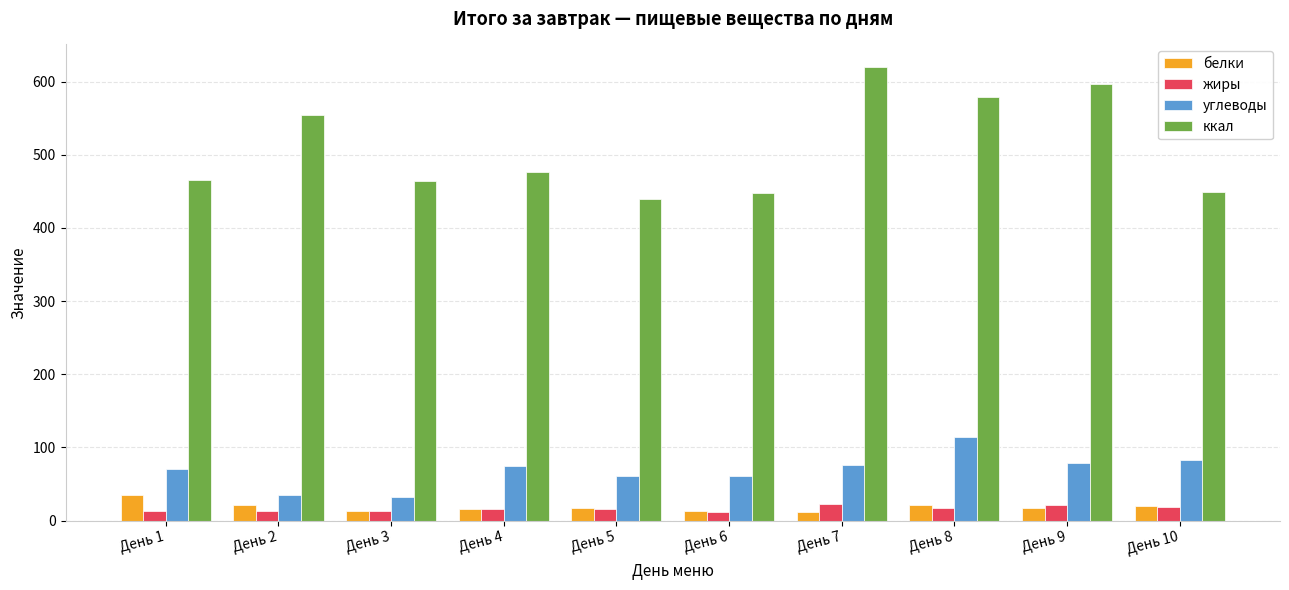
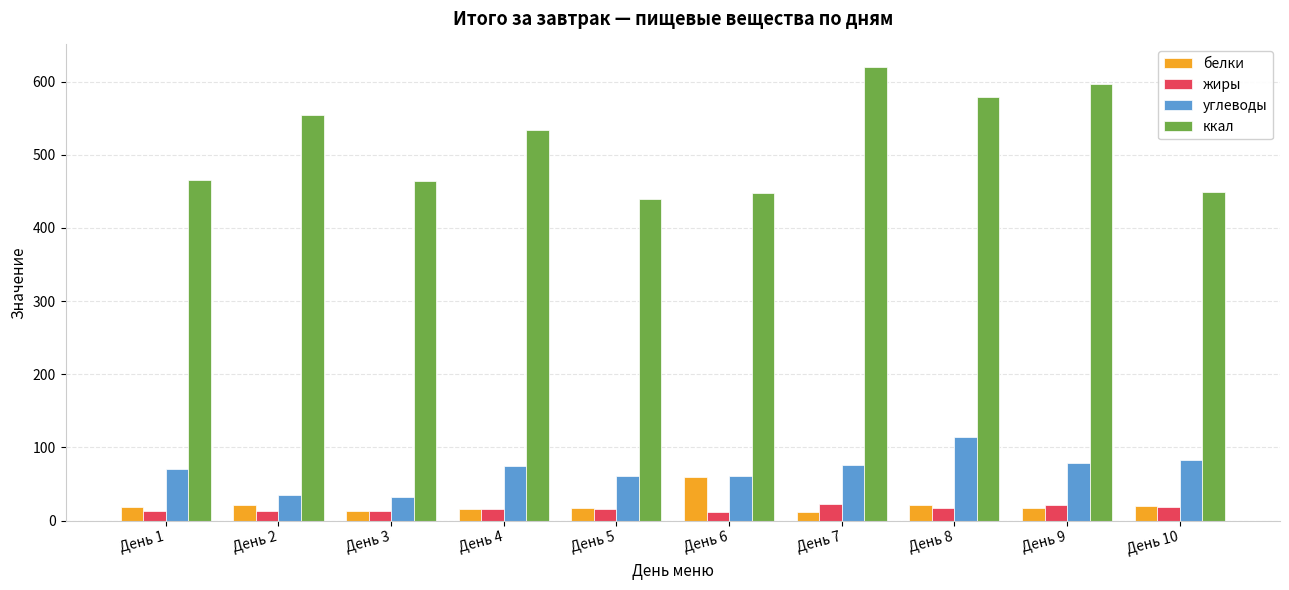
белки, День 1: 30 -> 20
ккал, День 4: 480 -> 530
белки, День 6: 10 -> 60
